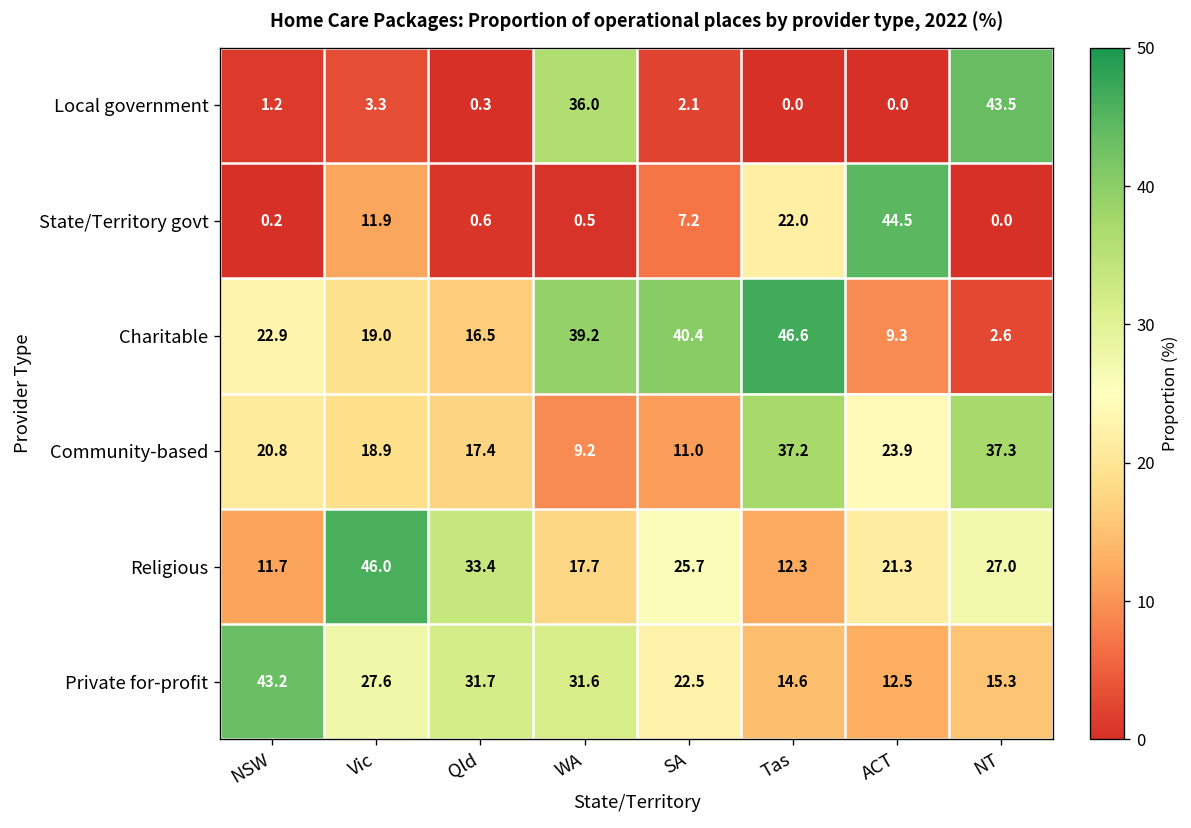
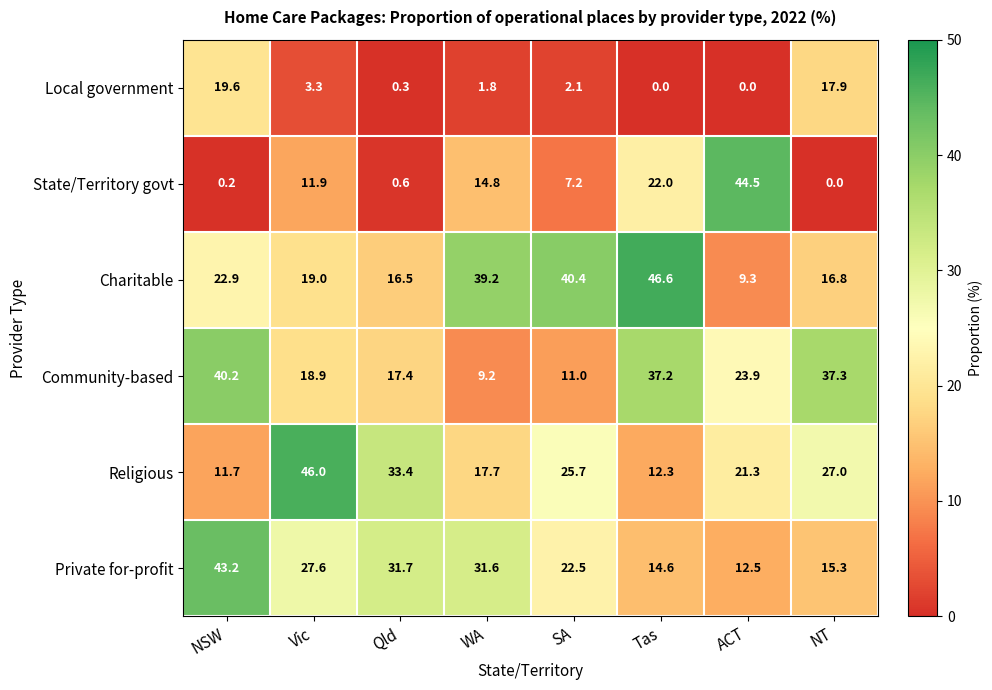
Local government, NSW: 1.2 -> 19.6
Local government, WA: 36.0 -> 1.8
Local government, NT: 43.5 -> 17.9
State/Territory govt, WA: 0.5 -> 14.8
Charitable, NT: 2.6 -> 16.8
Community-based, NSW: 20.8 -> 40.2
